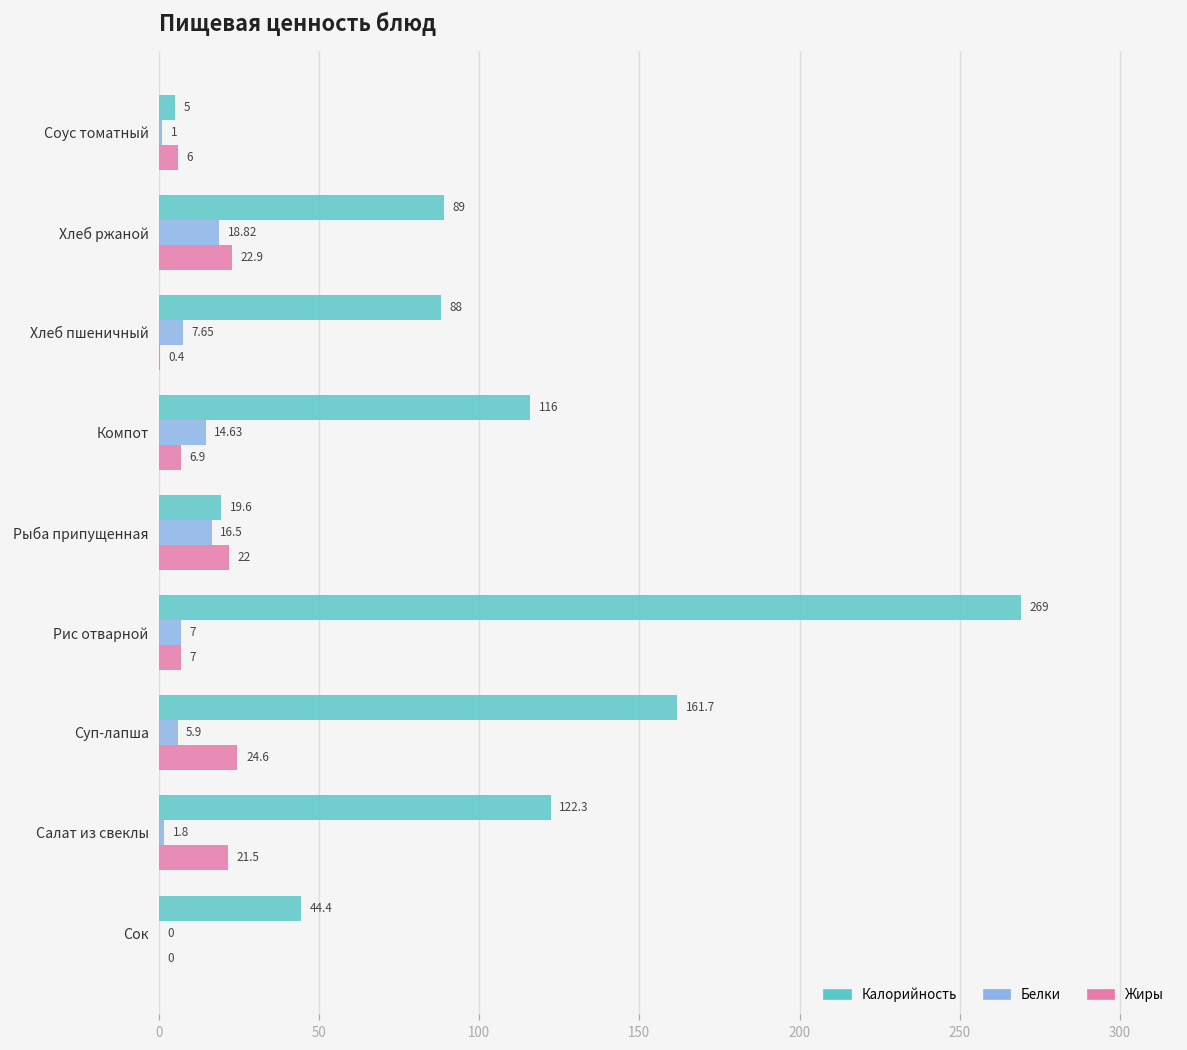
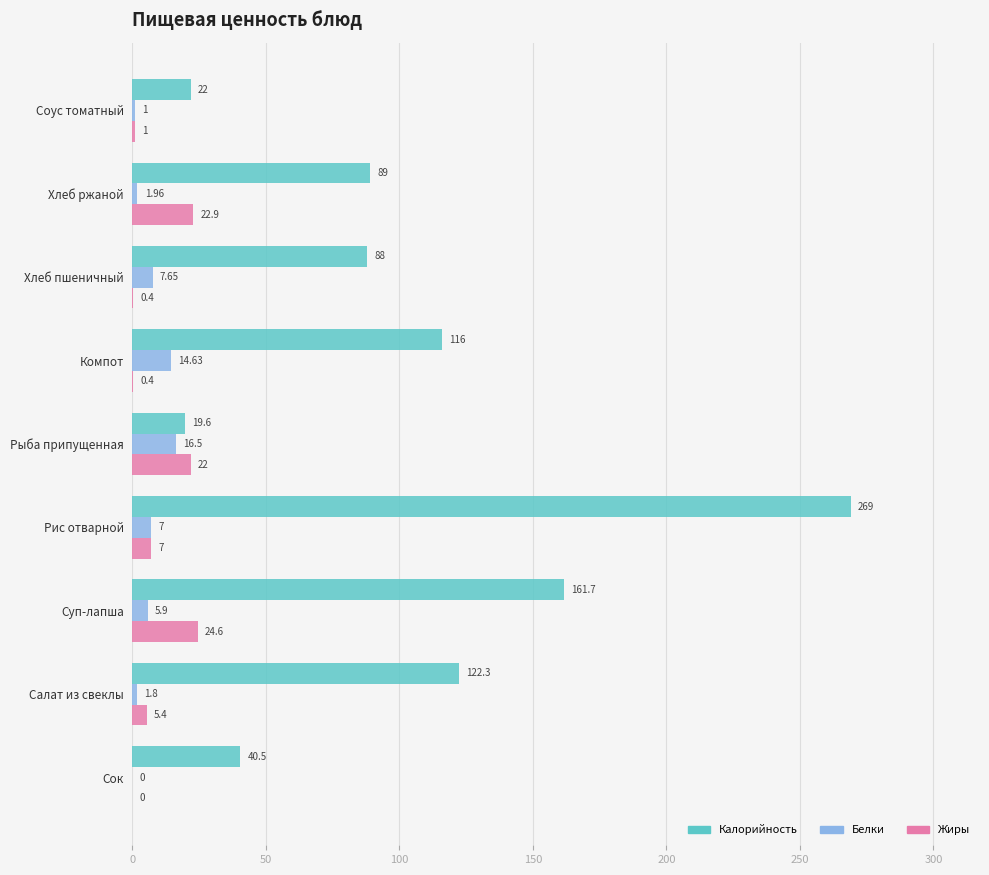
Калорийность, Соус томатный: 5 -> 22
Жиры, Соус томатный: 6 -> 1
Белки, Хлеб ржаной: 18.82 -> 1.96
Жиры, Компот: 6.9 -> 0.4
Жиры, Салат из свеклы: 21.5 -> 5.4
Калорийность, Сок: 44.4 -> 40.5
